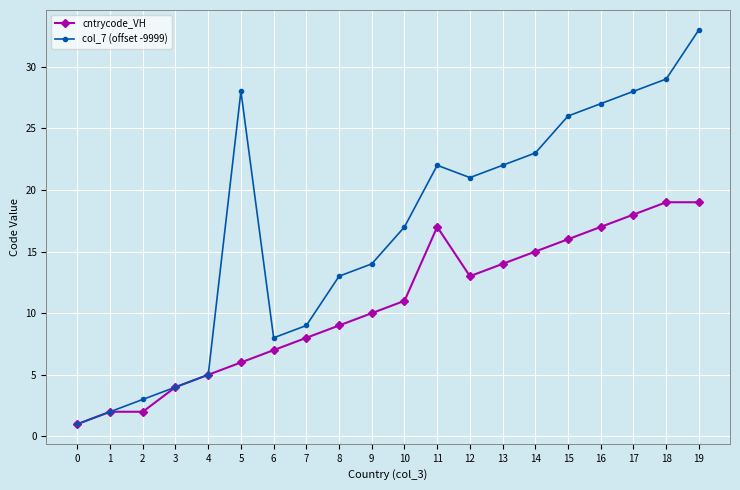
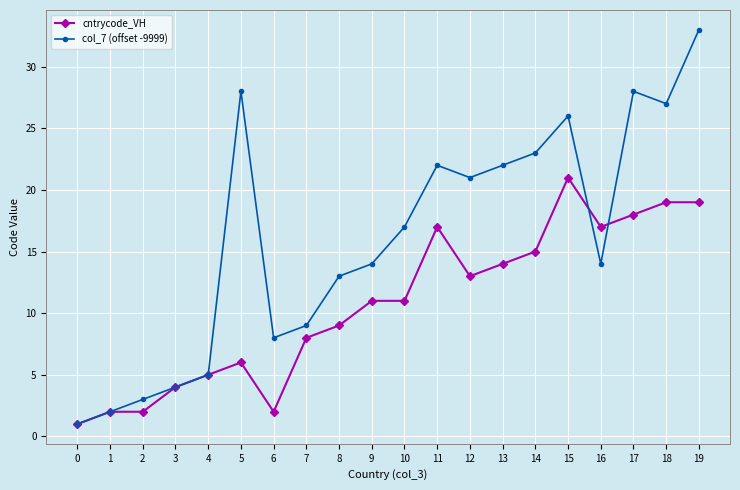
cntrycode_VH, 6: 7 -> 2
cntrycode_VH, 9: 10 -> 11
cntrycode_VH, 15: 16 -> 21
col_7 (offset -9999), 16: 27.0 -> 14.0
col_7 (offset -9999), 18: 29.0 -> 27.0
